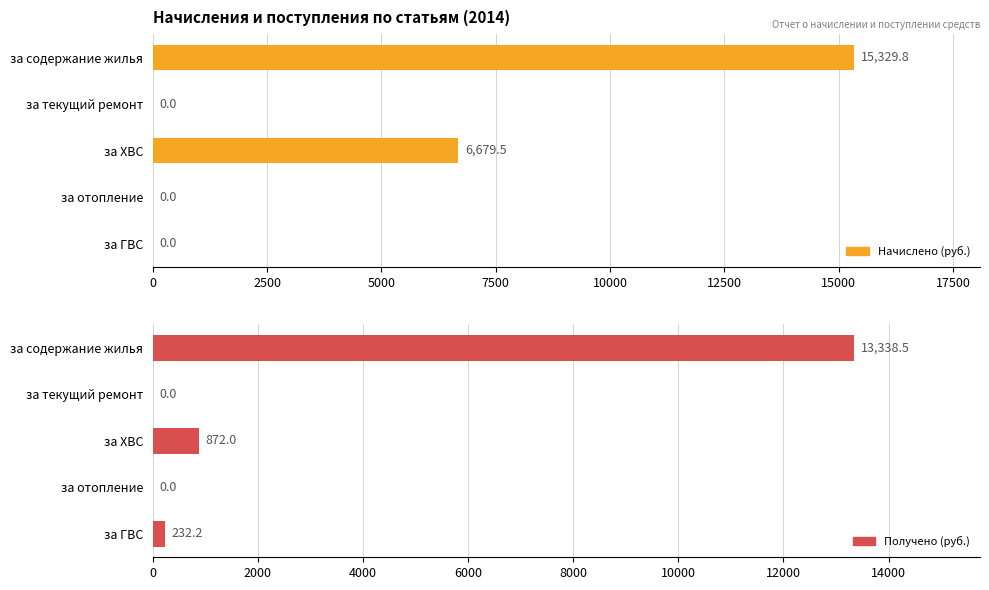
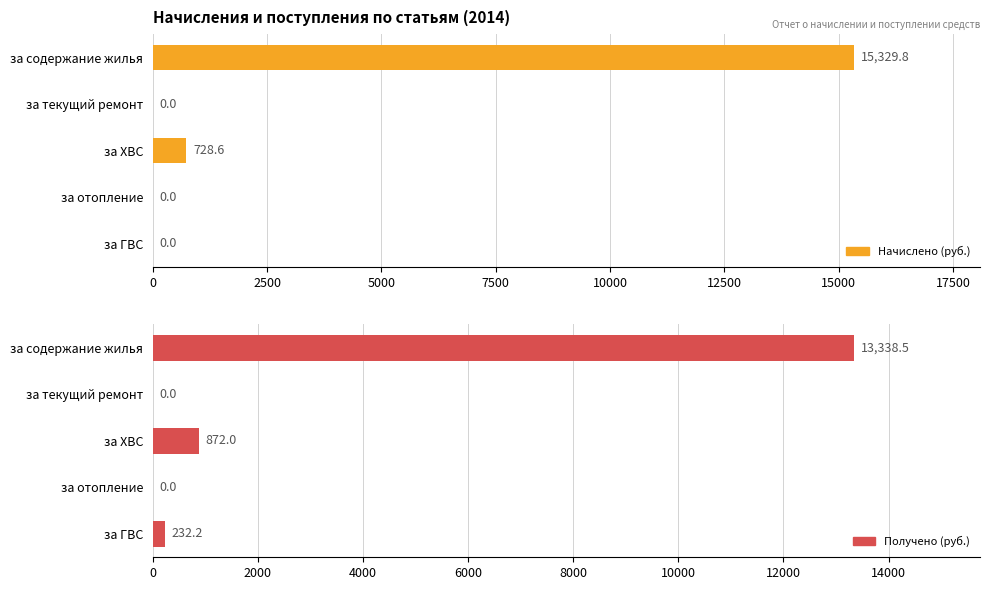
Начисления и поступления по статьям (2014), за ХВС: 6,679.5 -> 728.6
